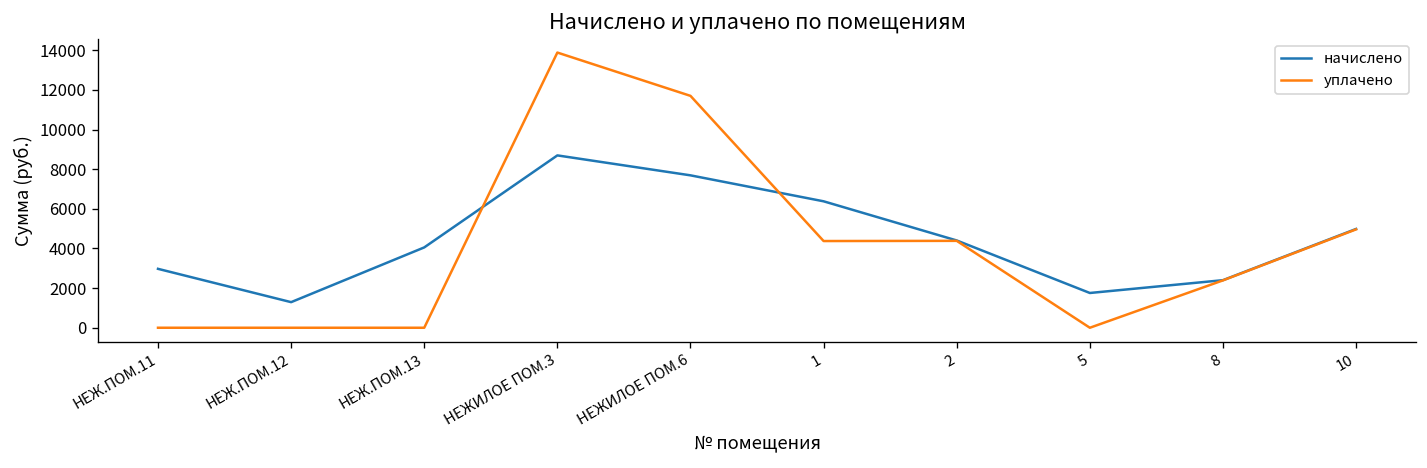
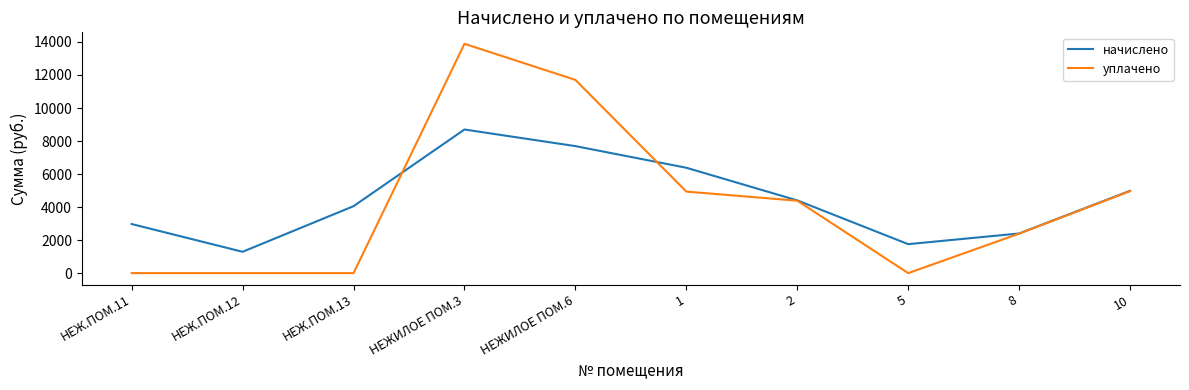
уплачено, 1: 4400 -> 4900
